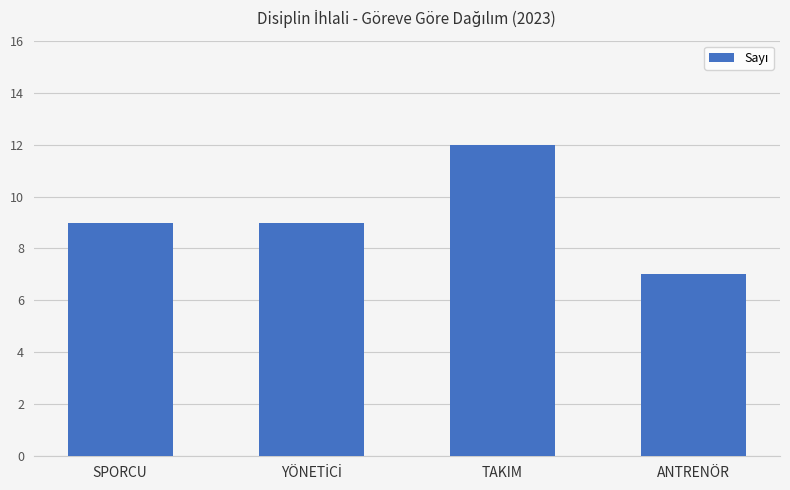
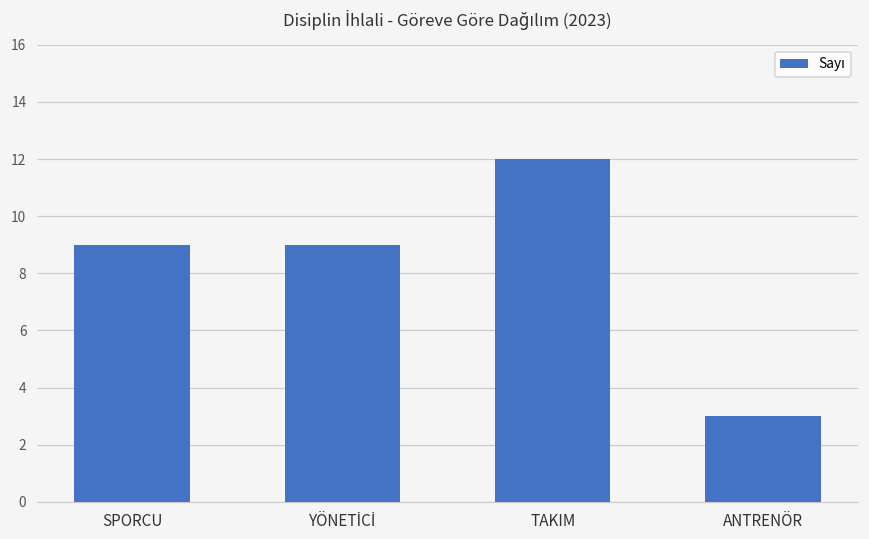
ANTRENÖR: 7 -> 3
